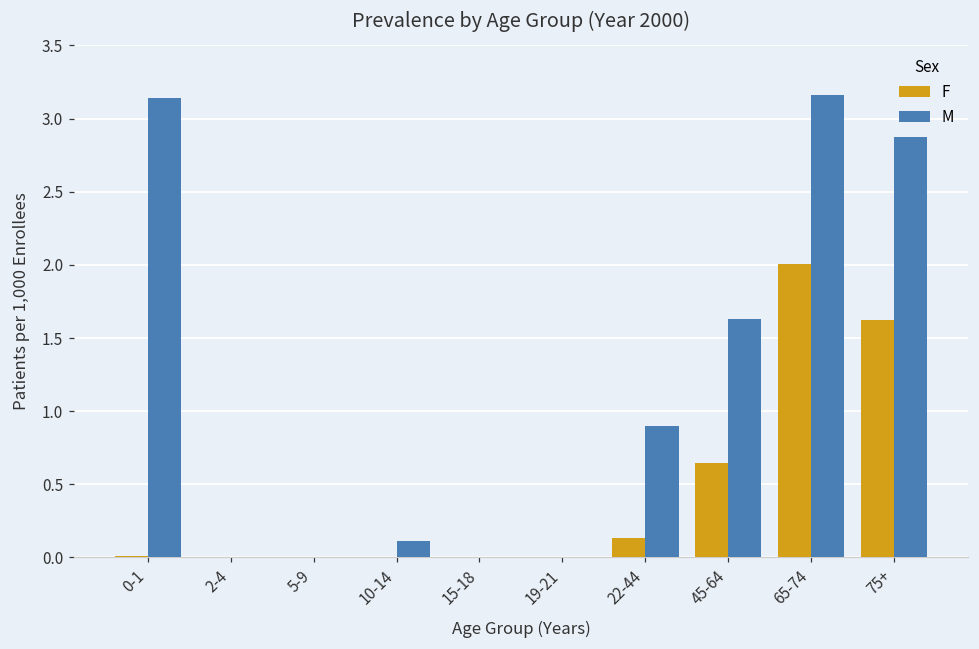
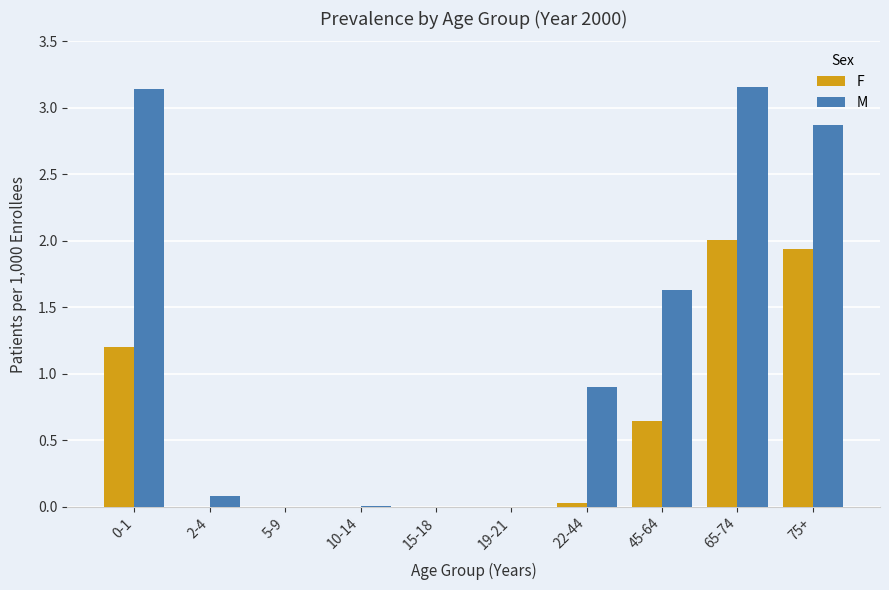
F, 0-1: 0.01 -> 1.20
M, 2-4: 0.01 -> 0.08
M, 10-14: 0.11 -> 0.00
F, 22-44: 0.14 -> 0.03
F, 75+: 1.62 -> 1.94
